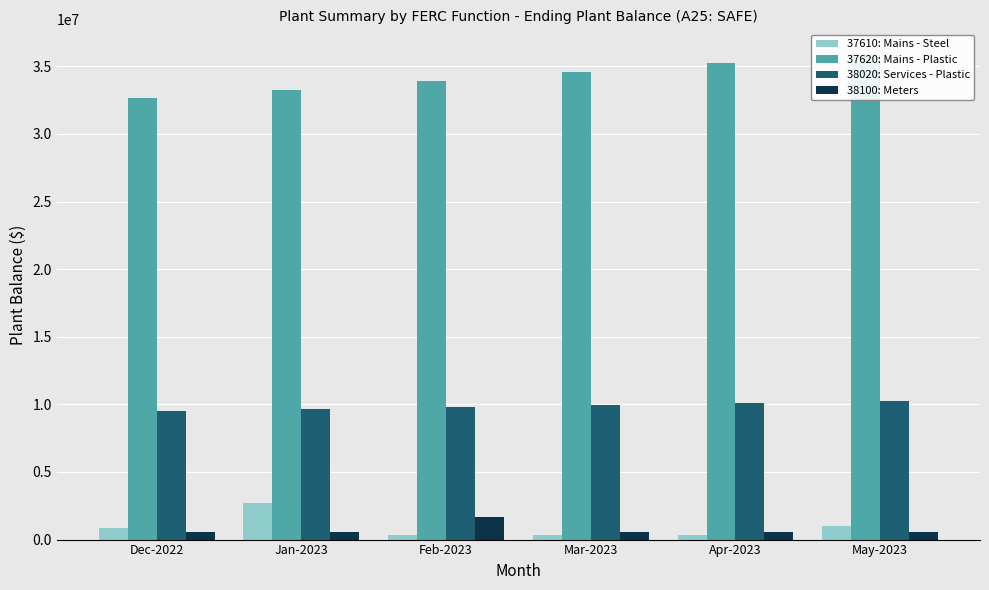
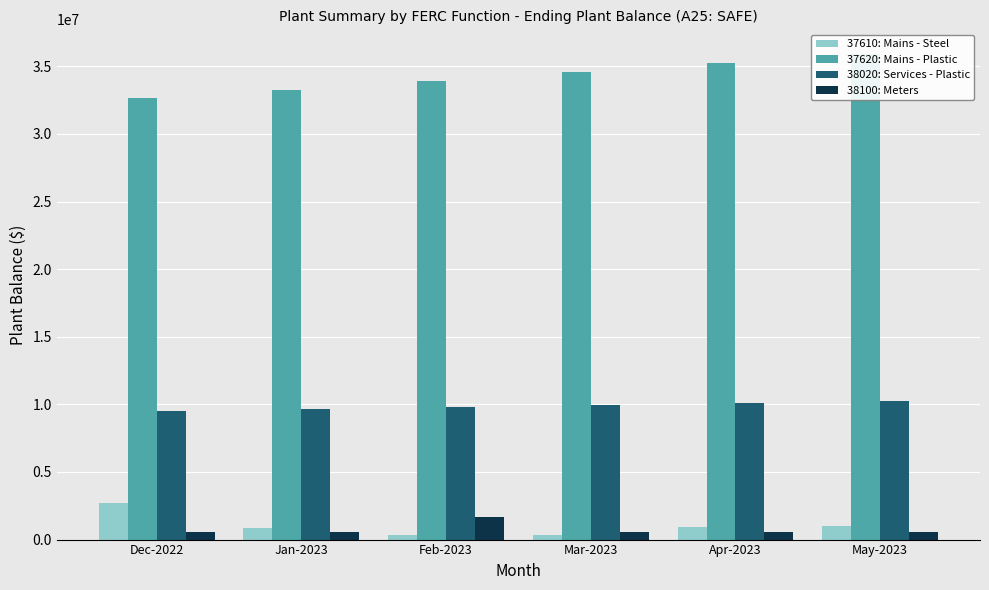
37610: Mains - Steel, Dec-2022: 900000 -> 2700000
37610: Mains - Steel, Jan-2023: 2700000 -> 900000
37610: Mains - Steel, Apr-2023: 400000 -> 1000000
